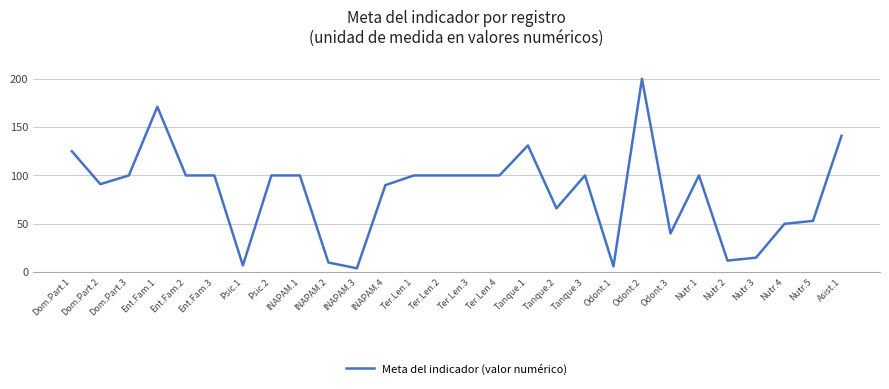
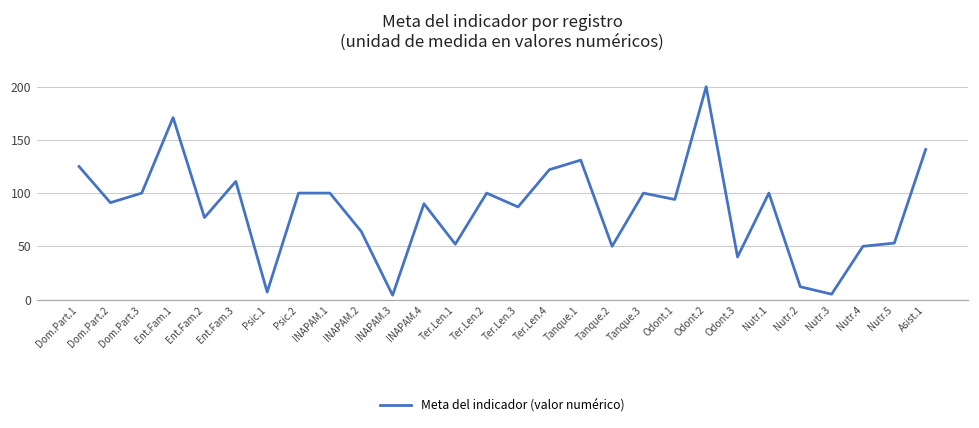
Ent.Fam.2: 100 -> 80
Ent.Fam.3: 100 -> 110
INAPAM.2: 10 -> 60
Ter.Len.1: 100 -> 50
Ter.Len.3: 100 -> 90
Ter.Len.4: 100 -> 120
Tanque.2: 70 -> 50
Odont.1: 10 -> 90
Nutr.3: 20 -> 10
